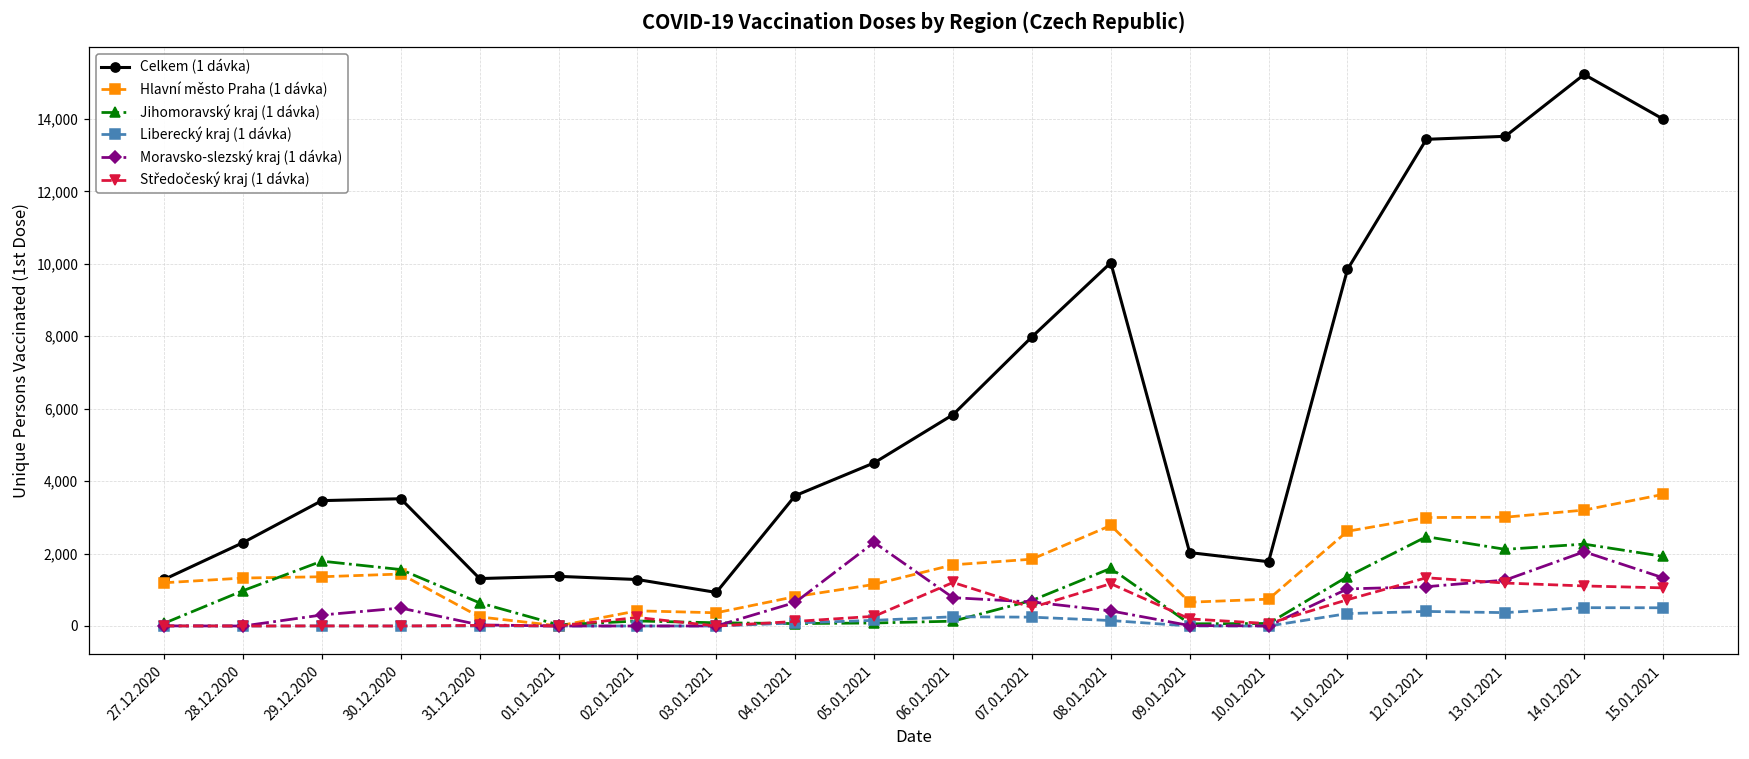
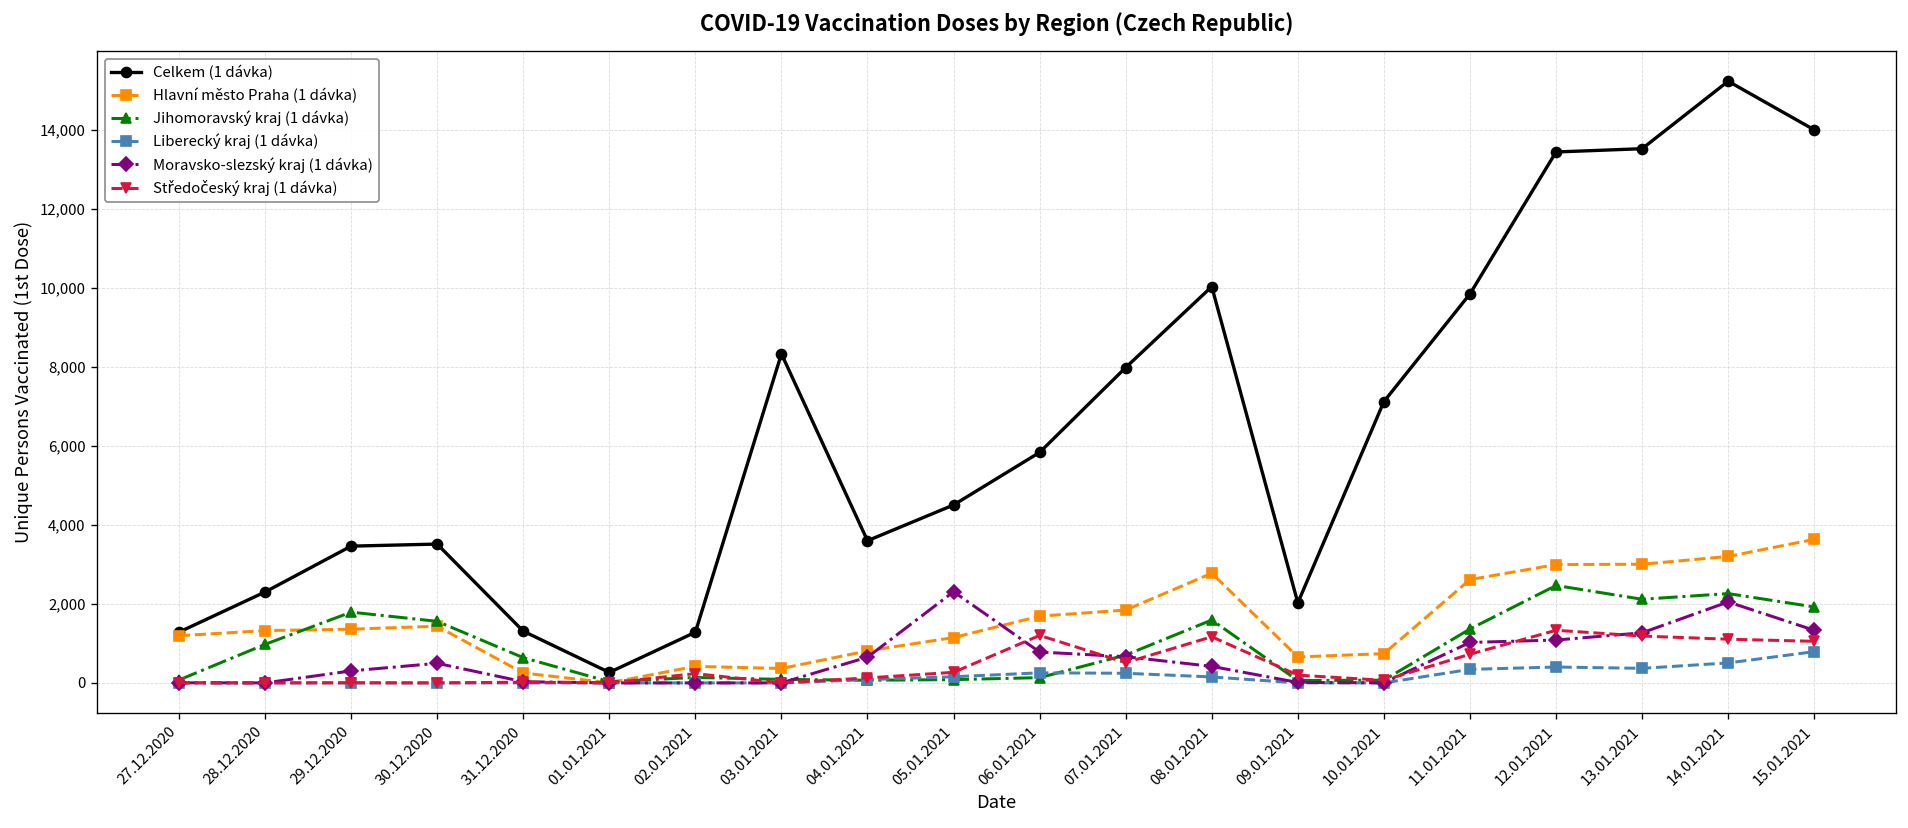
Celkem (1 dávka), 01.01.2021: 1,400 -> 300
Celkem (1 dávka), 03.01.2021: 900 -> 8,300
Celkem (1 dávka), 10.01.2021: 1,800 -> 7,100
Liberecký kraj (1 dávka), 15.01.2021: 500 -> 800
